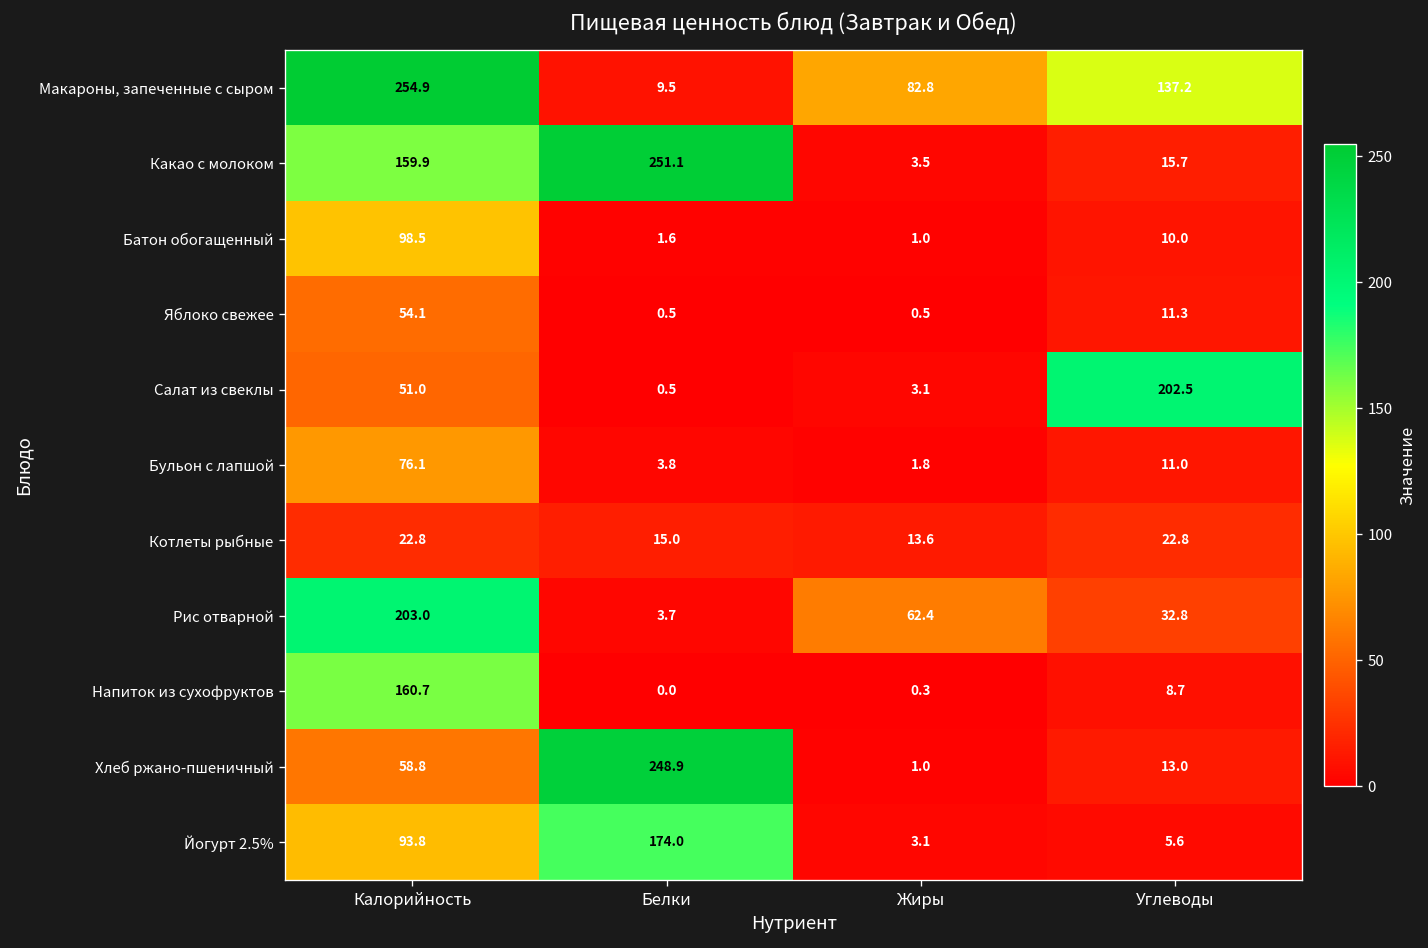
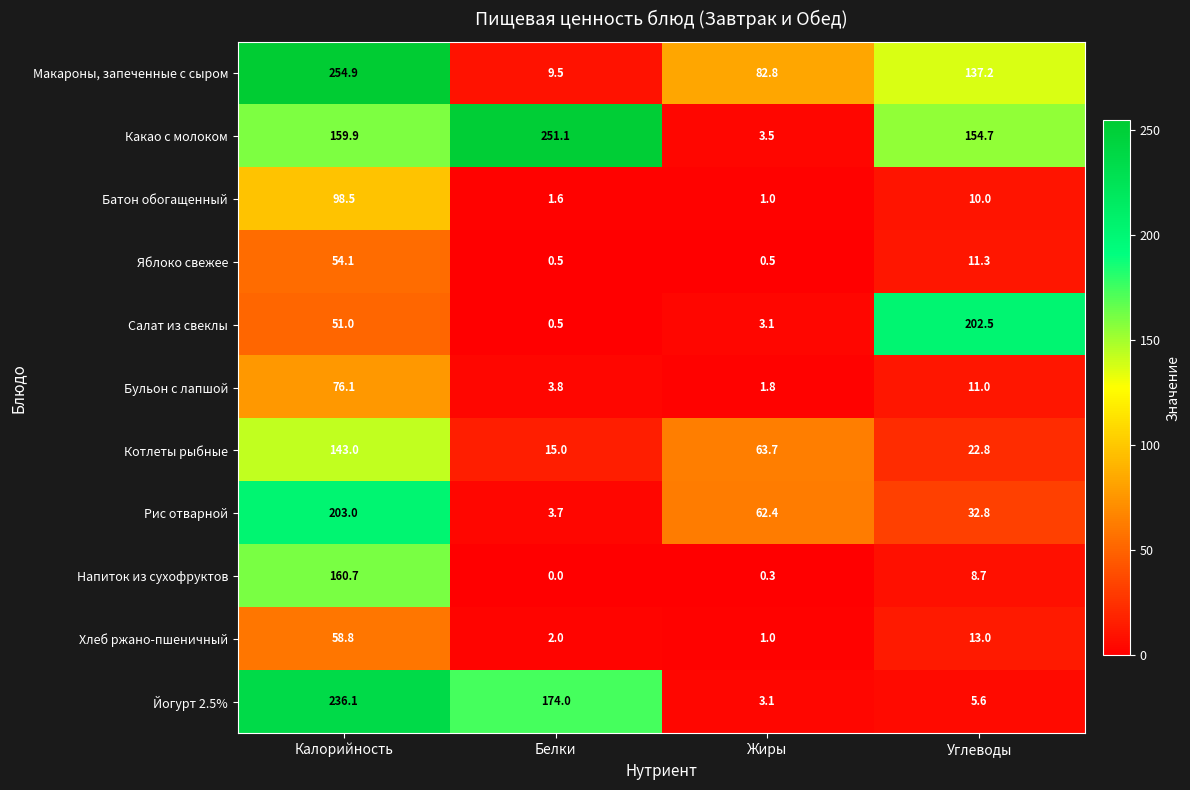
Какао с молоком, Углеводы: 15.7 -> 154.7
Котлеты рыбные, Калорийность: 22.8 -> 143.0
Котлеты рыбные, Жиры: 13.6 -> 63.7
Хлеб ржано-пшеничный, Белки: 248.9 -> 2.0
Йогурт 2.5%, Калорийность: 93.8 -> 236.1
